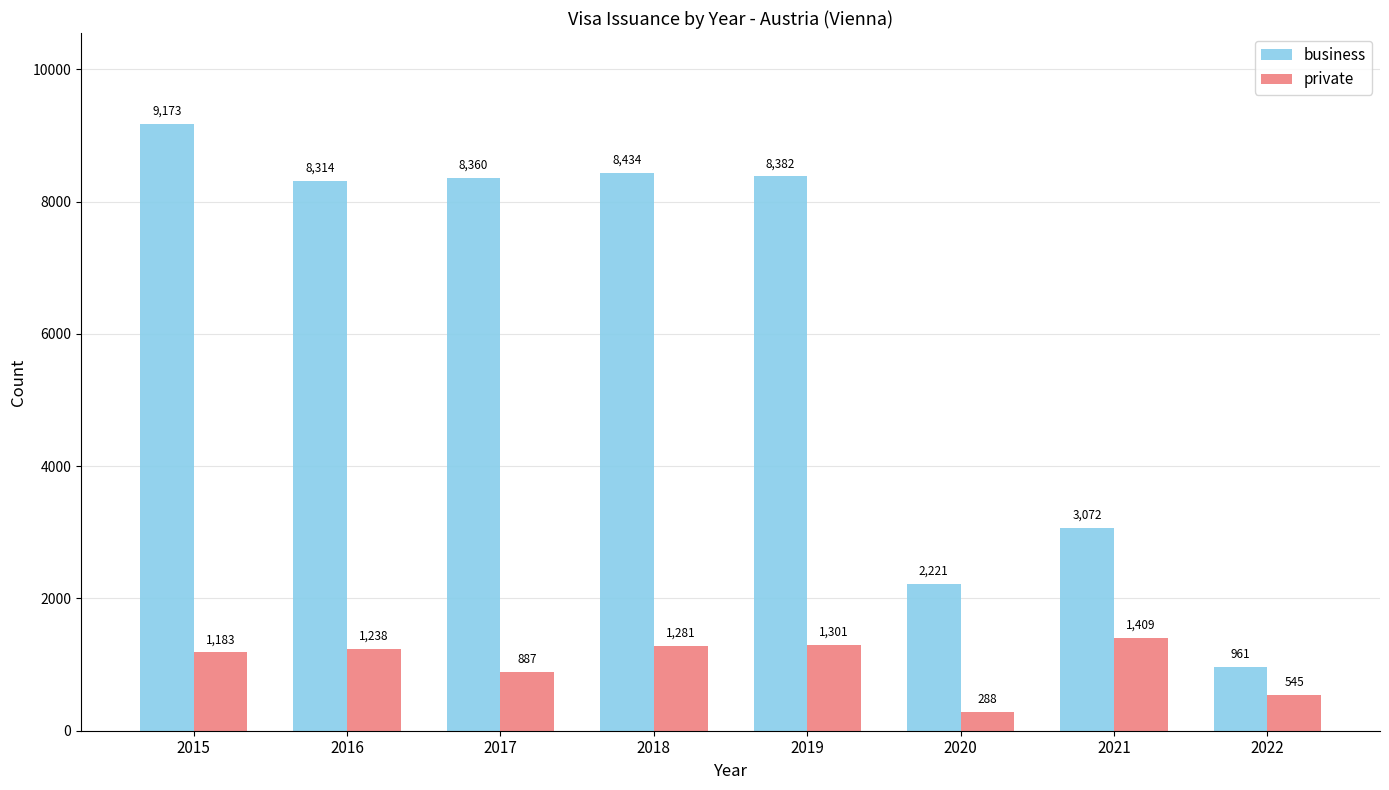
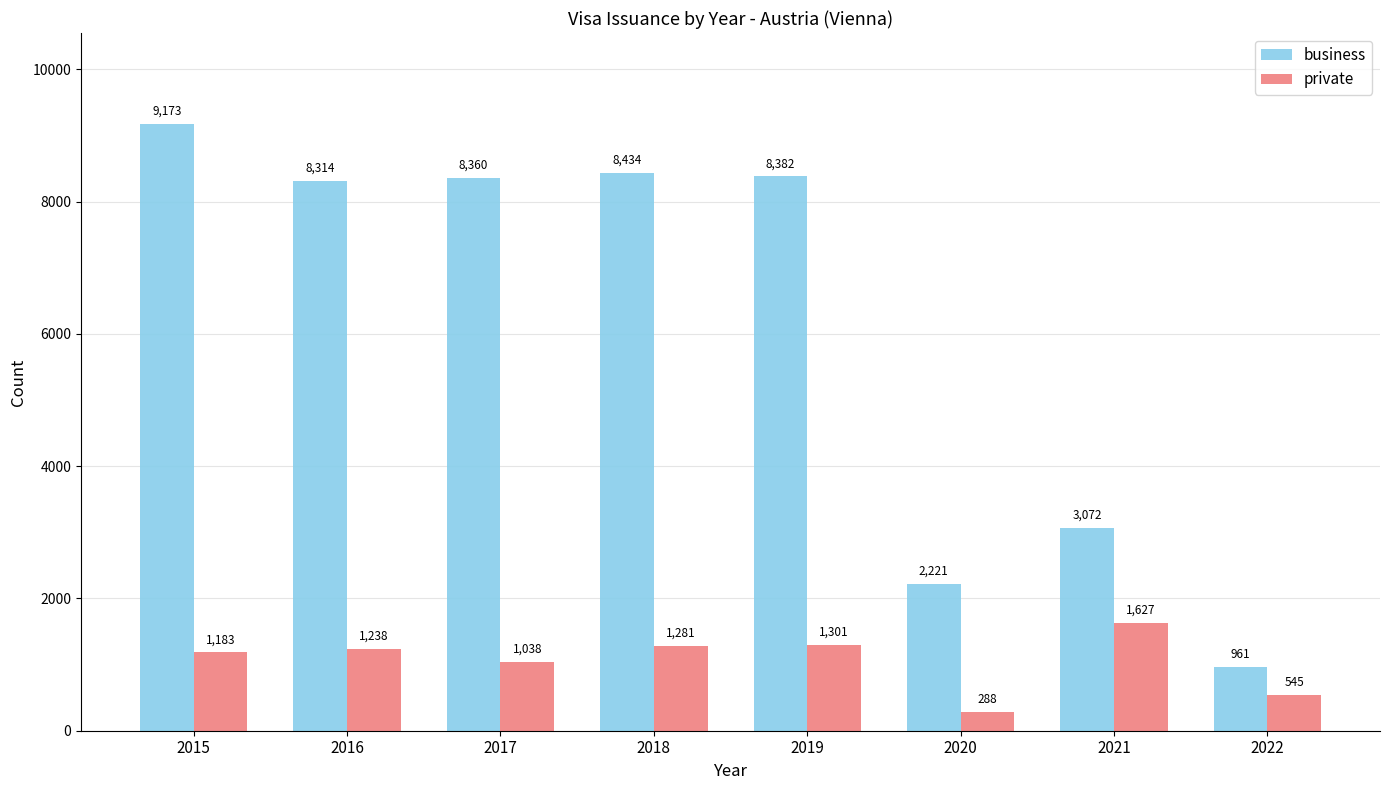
private, 2017: 887 -> 1,038
private, 2021: 1,409 -> 1,627
